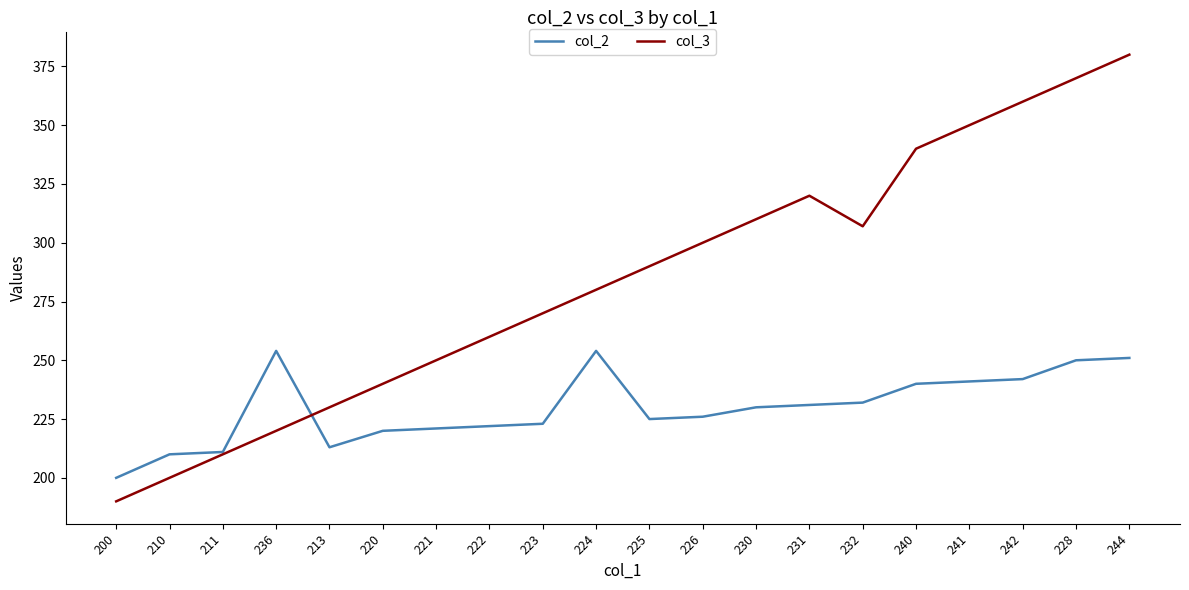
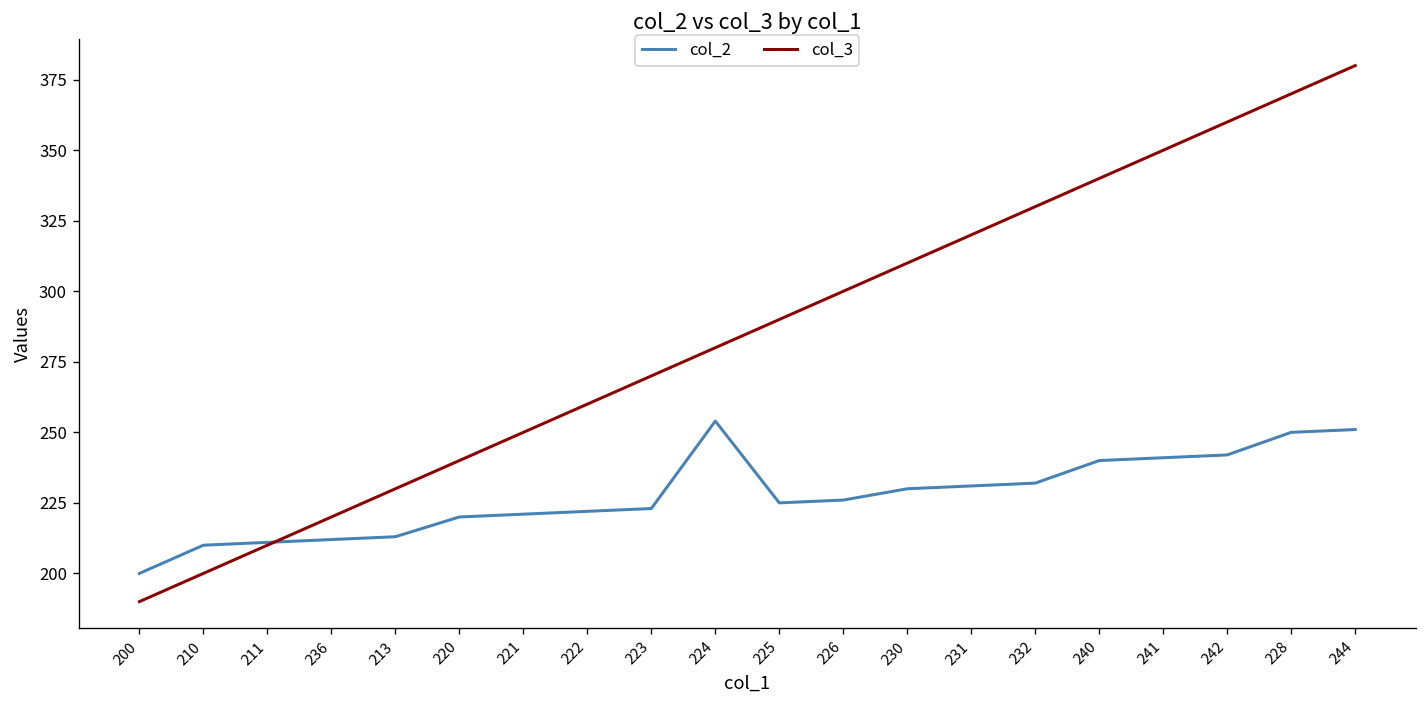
col_2, 236: 254 -> 212
col_3, 232: 307 -> 330
